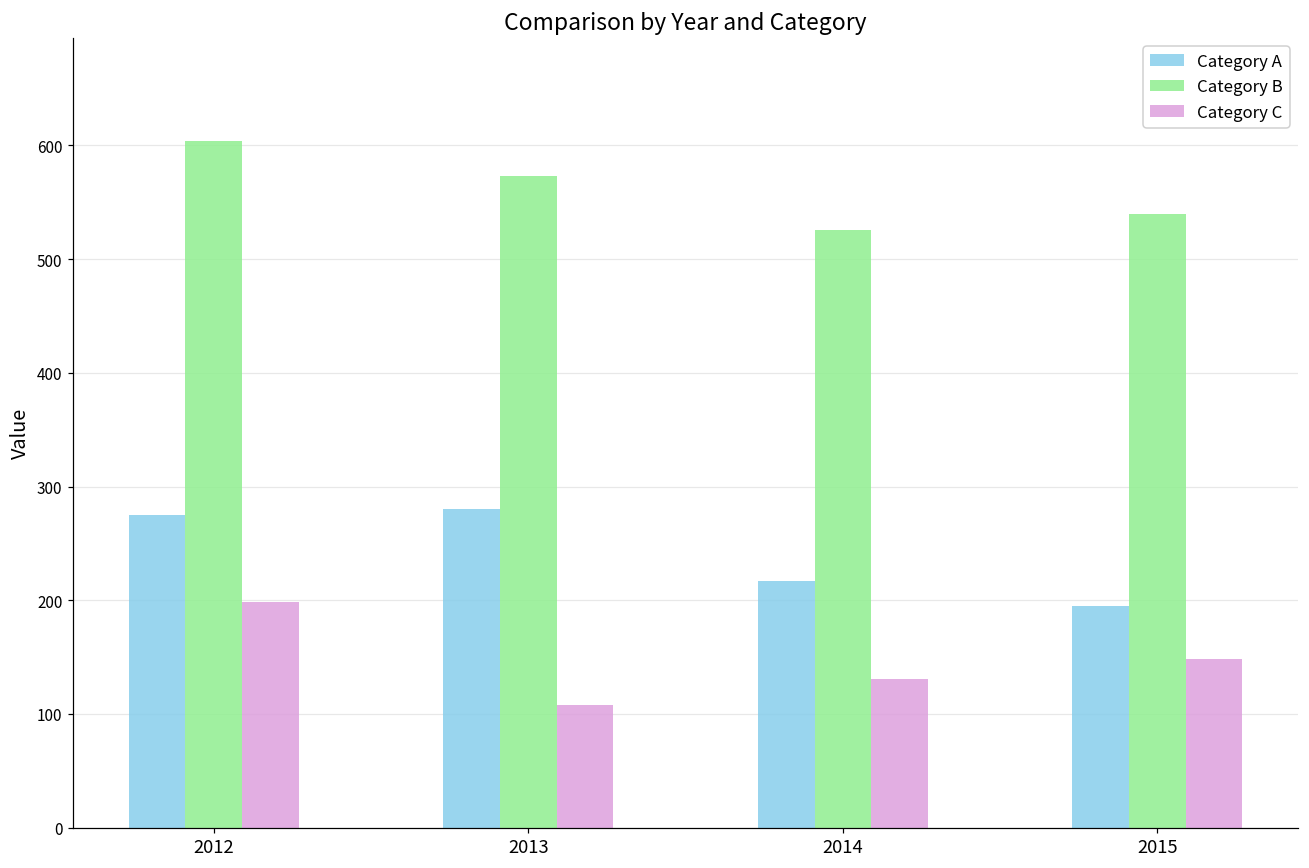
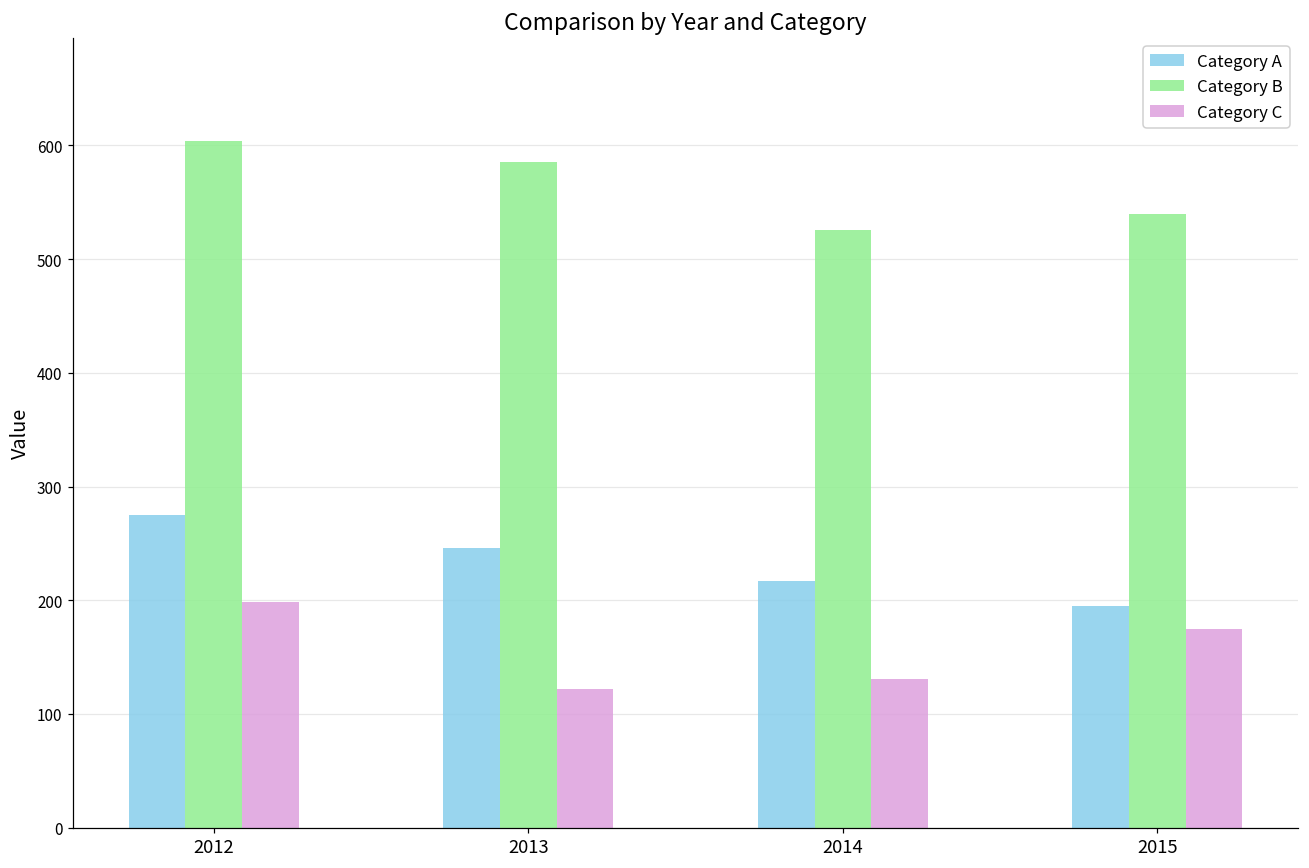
Category A, 2013: 280 -> 246
Category B, 2013: 573 -> 585
Category C, 2013: 108 -> 122
Category C, 2015: 148 -> 175
